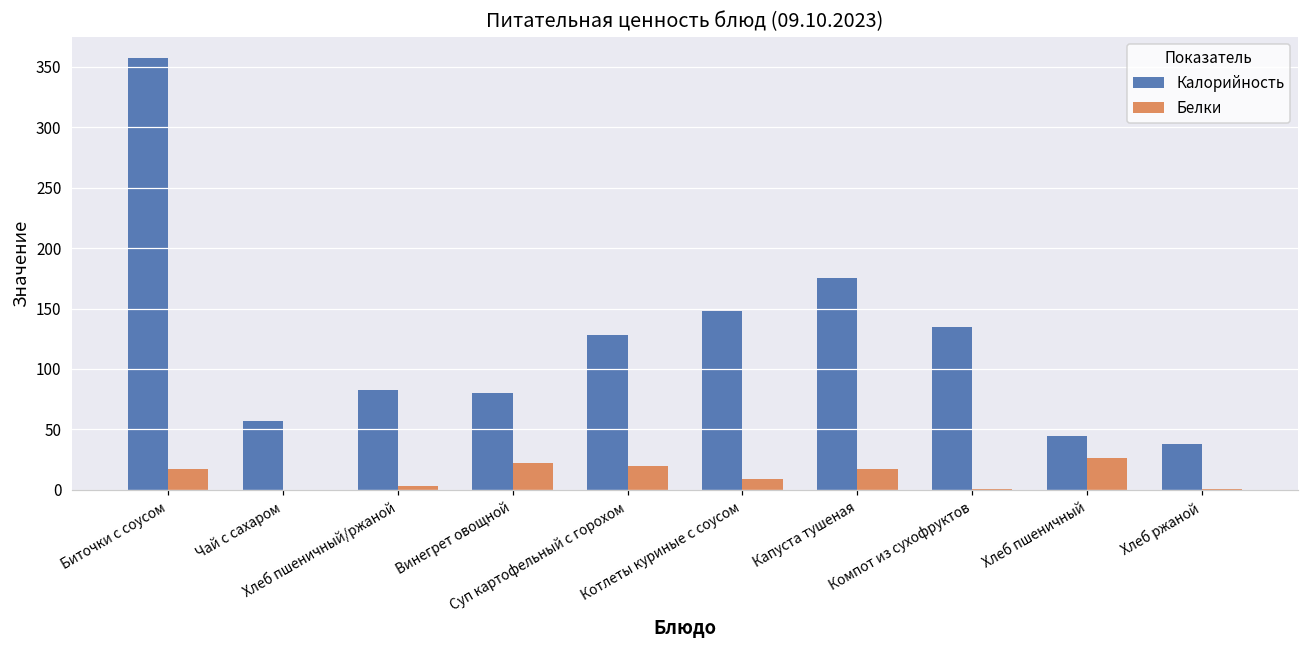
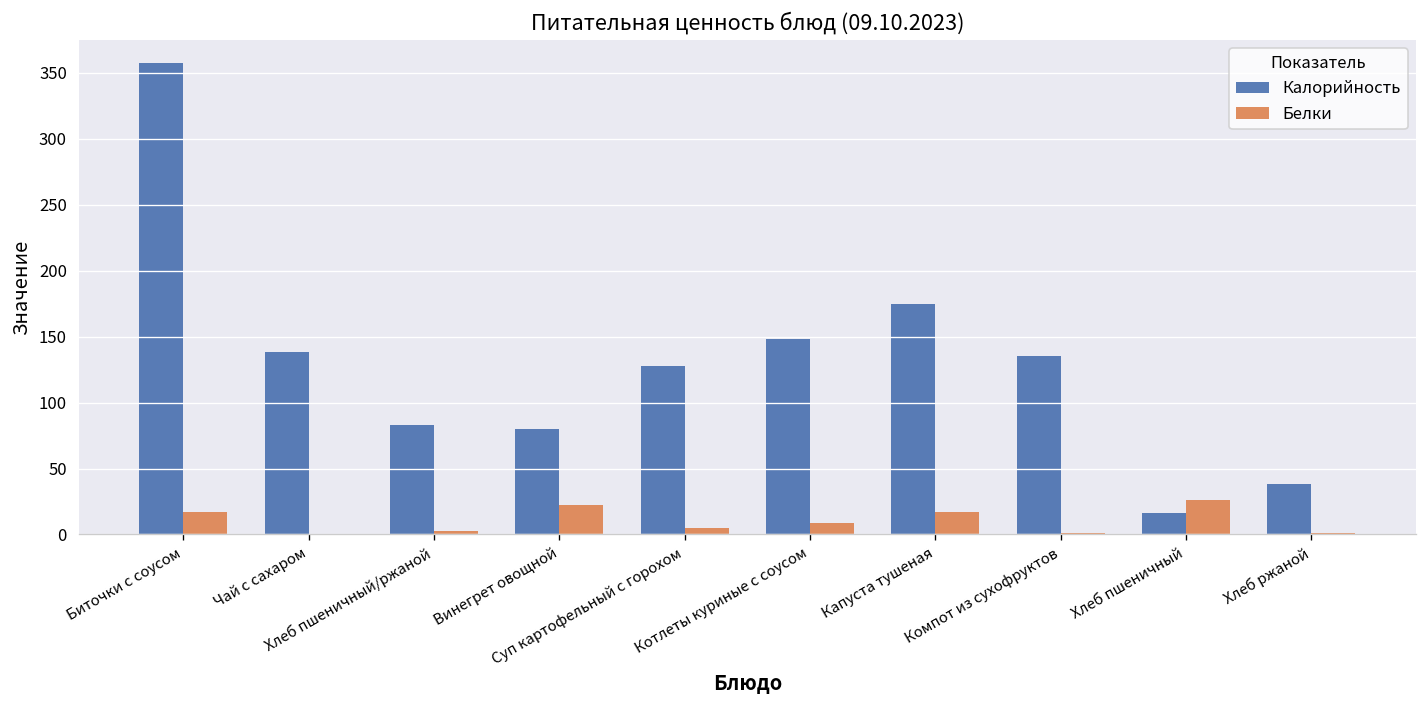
Калорийность, Чай с сахаром: 57 -> 138
Белки, Суп картофельный с горохом: 20 -> 5
Калорийность, Хлеб пшеничный: 45 -> 16
